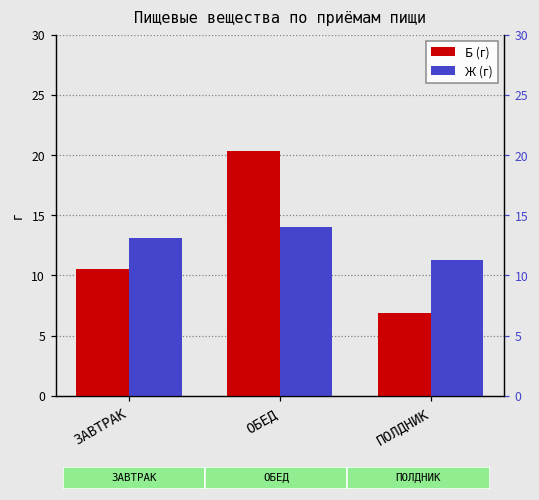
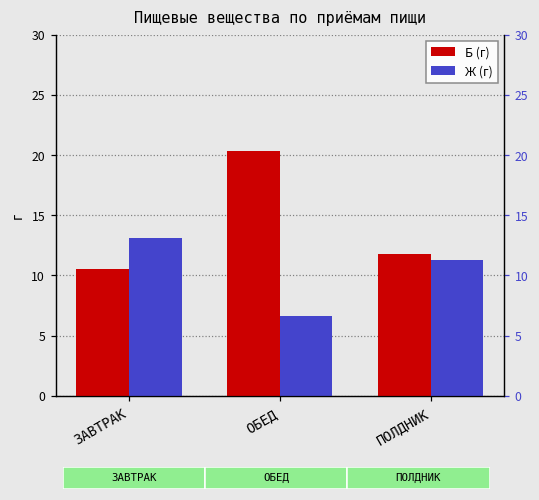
Ж (г), ОБЕД: 14.0 -> 6.6
Б (г), ПОЛДНИК: 6.8 -> 11.8
